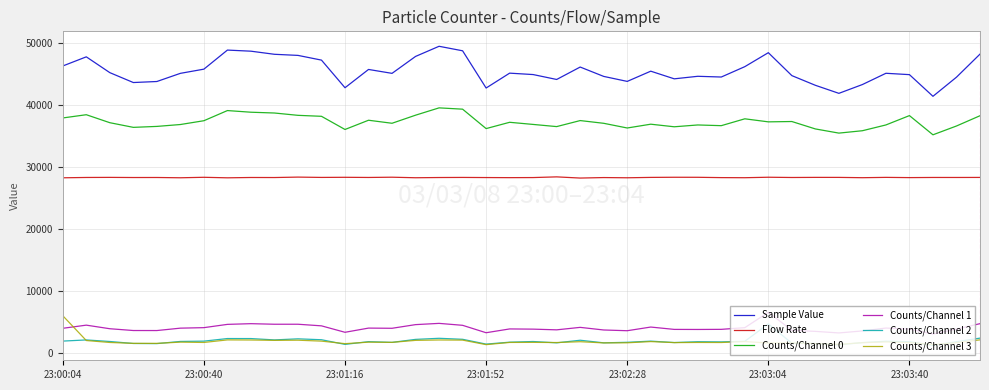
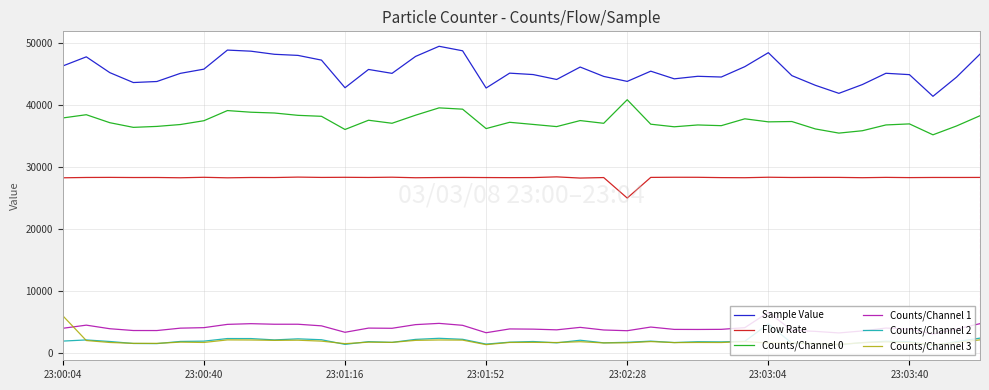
Flow Rate, 23:02:28: 28000 -> 25000
Counts/Channel 0, 23:02:28: 36000 -> 41000
Counts/Channel 0, 23:03:40: 38000 -> 37000
